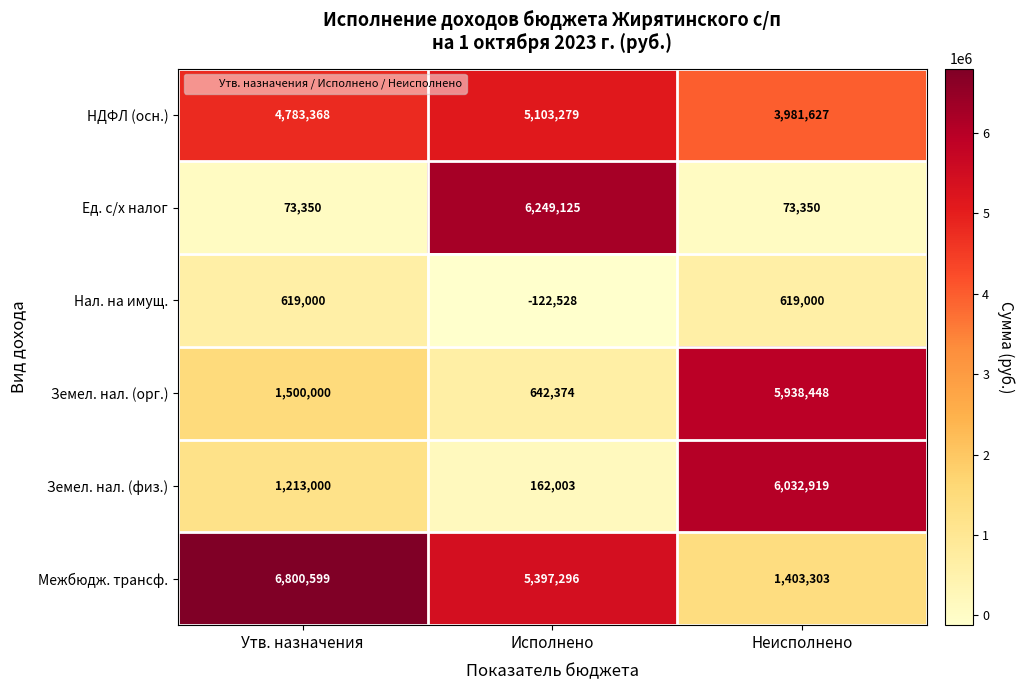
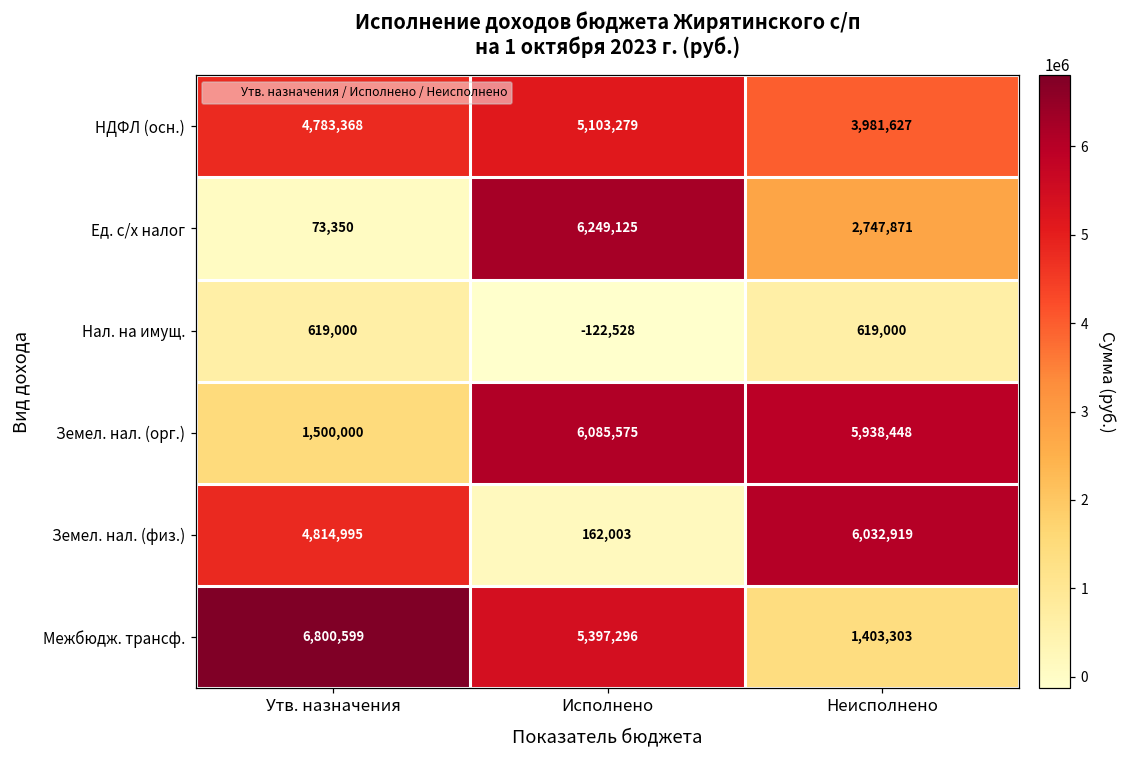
Ед. с/х налог, Неисполнено: 73,350 -> 2,747,871
Земел. нал. (орг.), Исполнено: 642,374 -> 6,085,575
Земел. нал. (физ.), Утв. назначения: 1,213,000 -> 4,814,995
